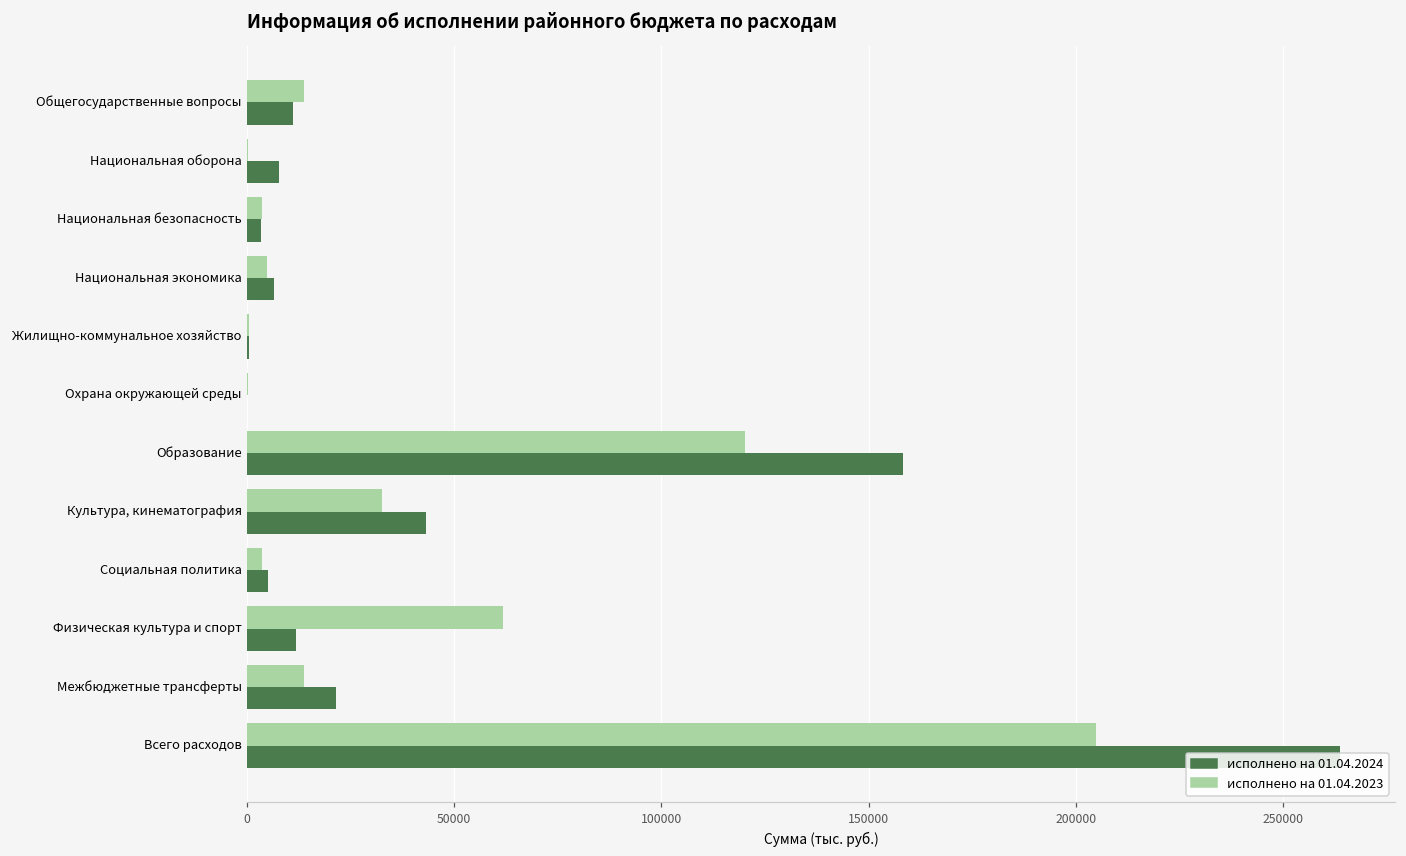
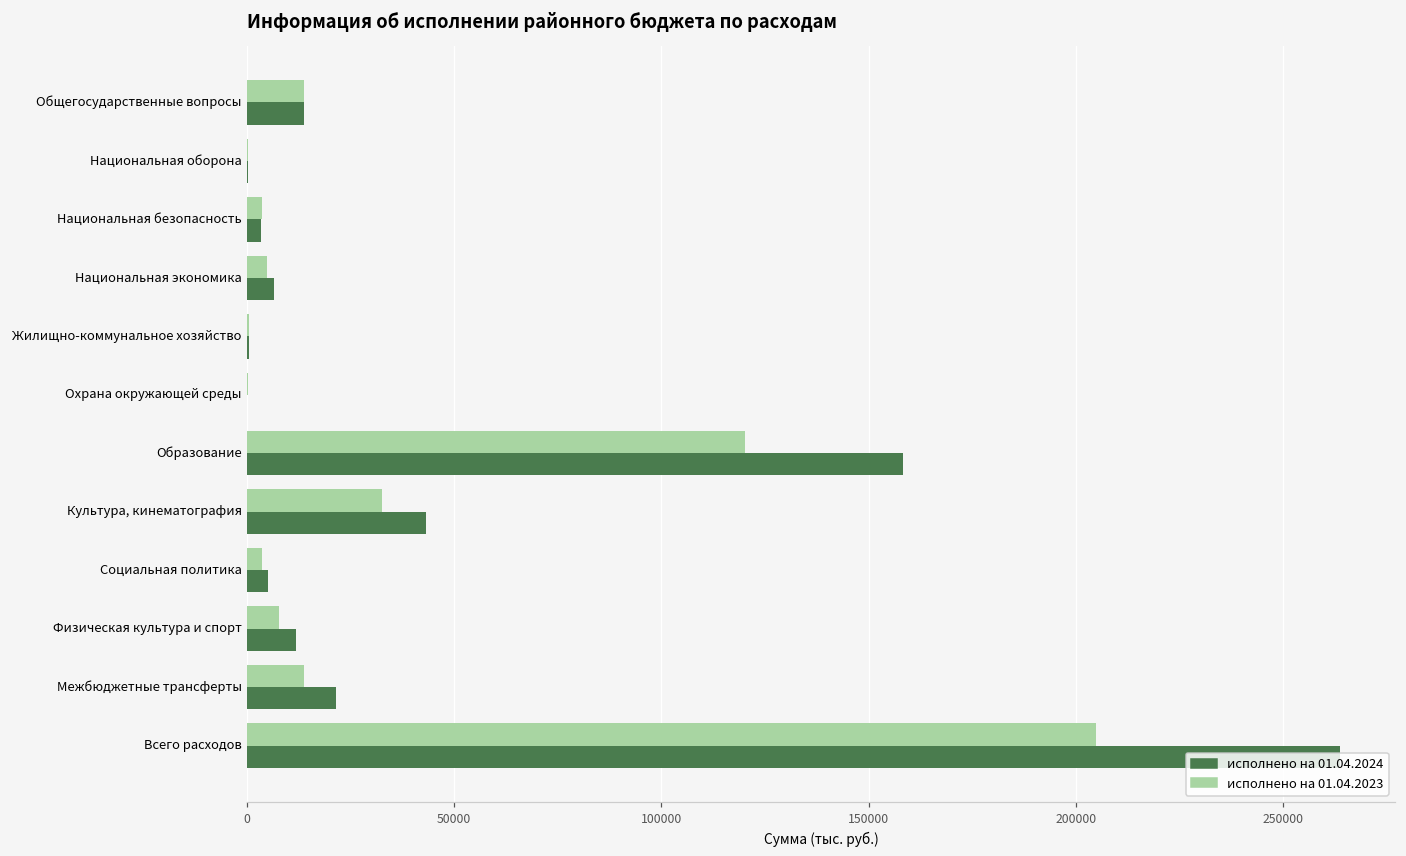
исполнено на 01.04.2024, Общегосударственные вопросы: 11000 -> 14000
исполнено на 01.04.2024, Национальная оборона: 8000 -> 0
исполнено на 01.04.2023, Физическая культура и спорт: 62000 -> 8000
